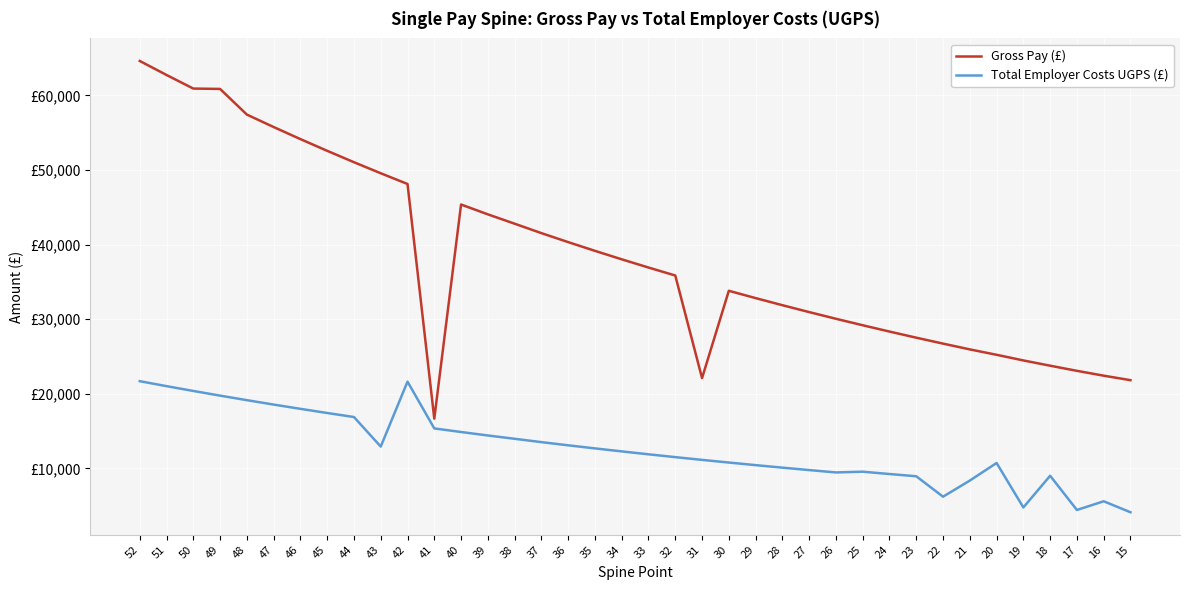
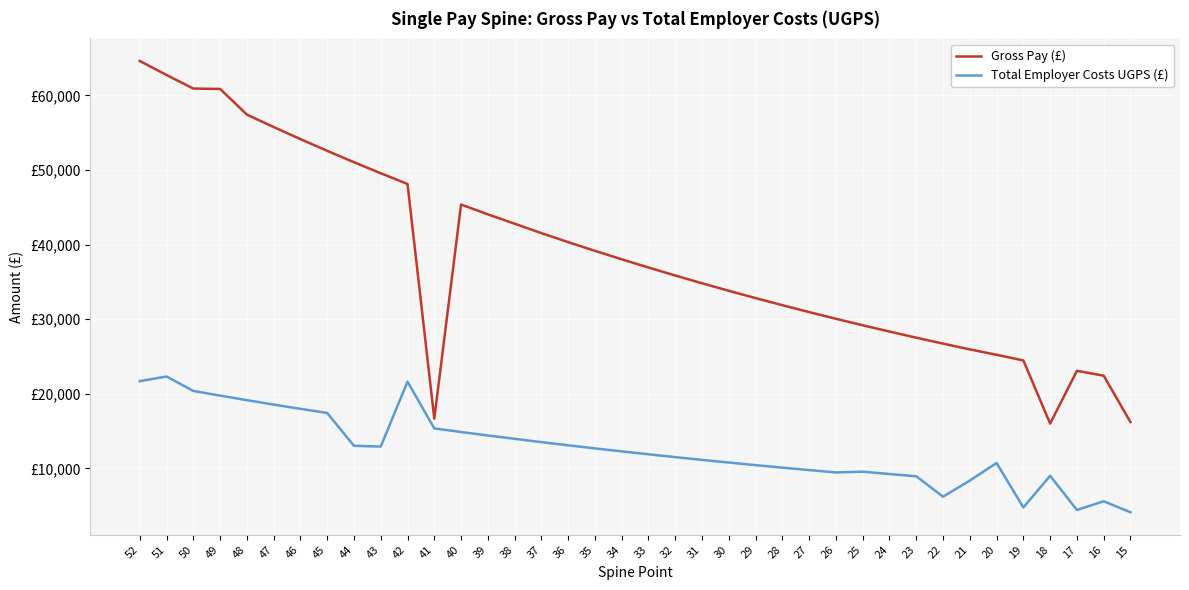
Total Employer Costs UGPS (£), 51: £21,000 -> £22,000
Total Employer Costs UGPS (£), 44: £17,000 -> £13,000
Gross Pay (£), 31: £22,000 -> £35,000
Gross Pay (£), 18: £24,000 -> £16,000
Gross Pay (£), 15: £22,000 -> £16,000
